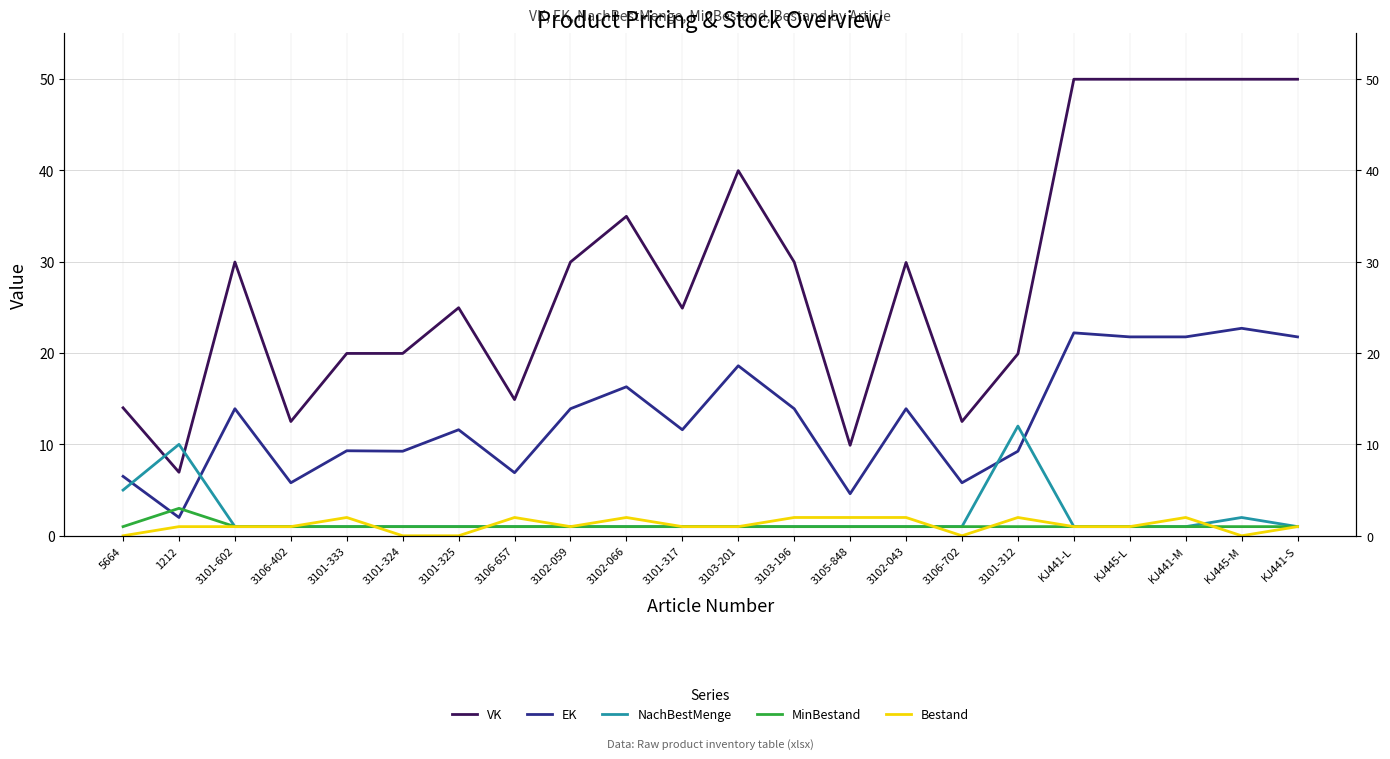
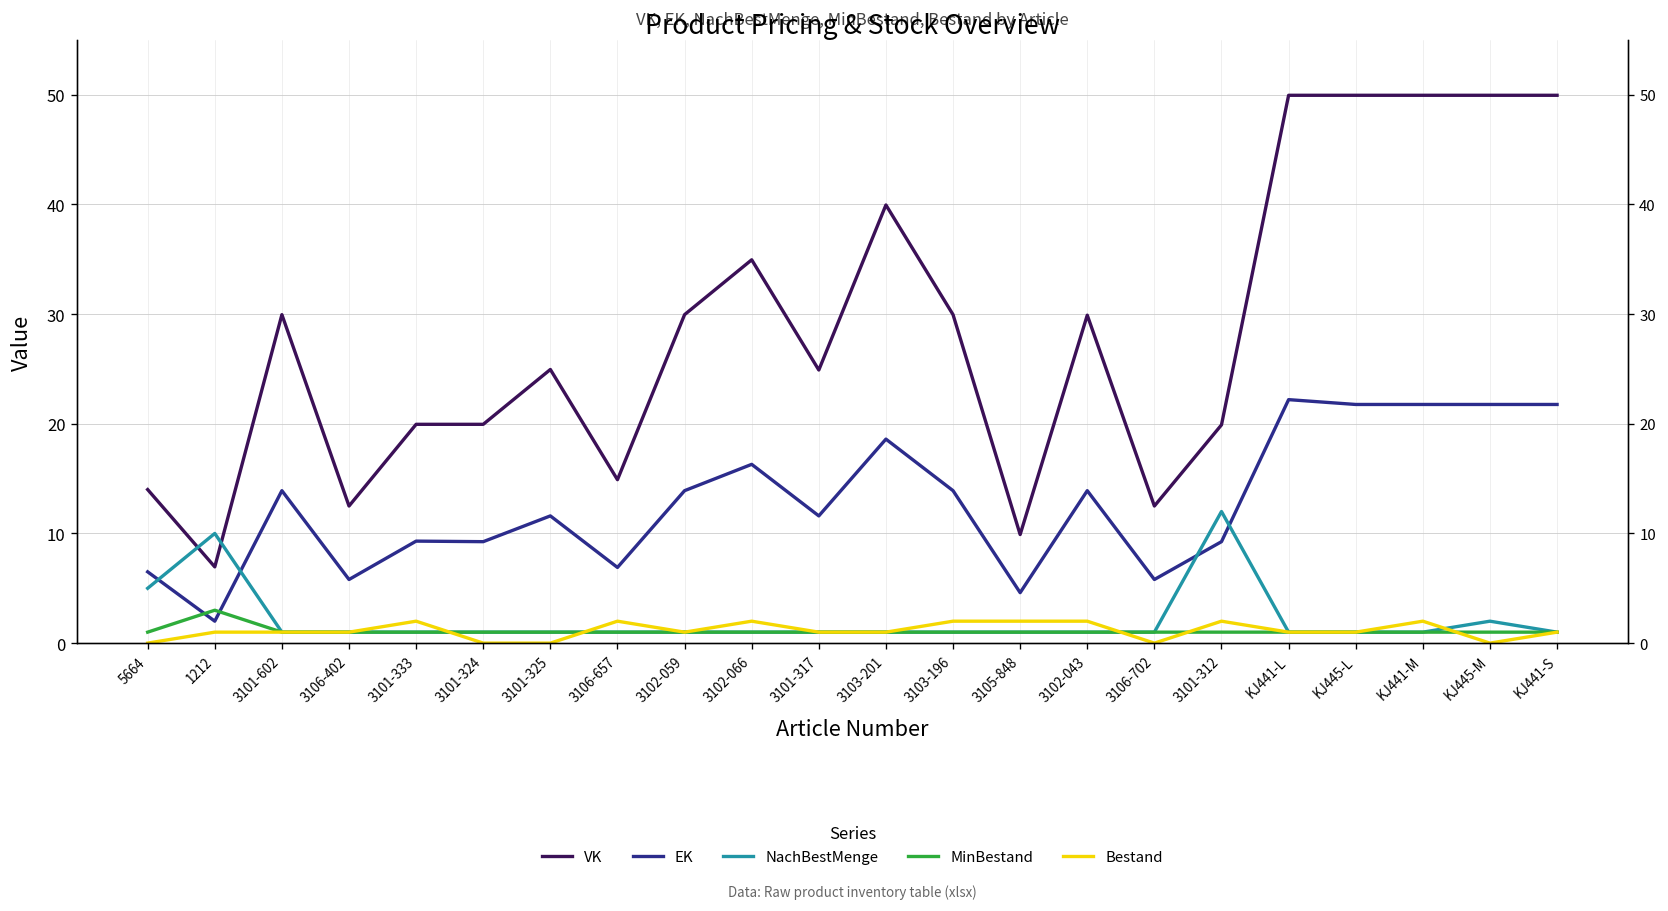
EK, KJ445-M: 23 -> 22
